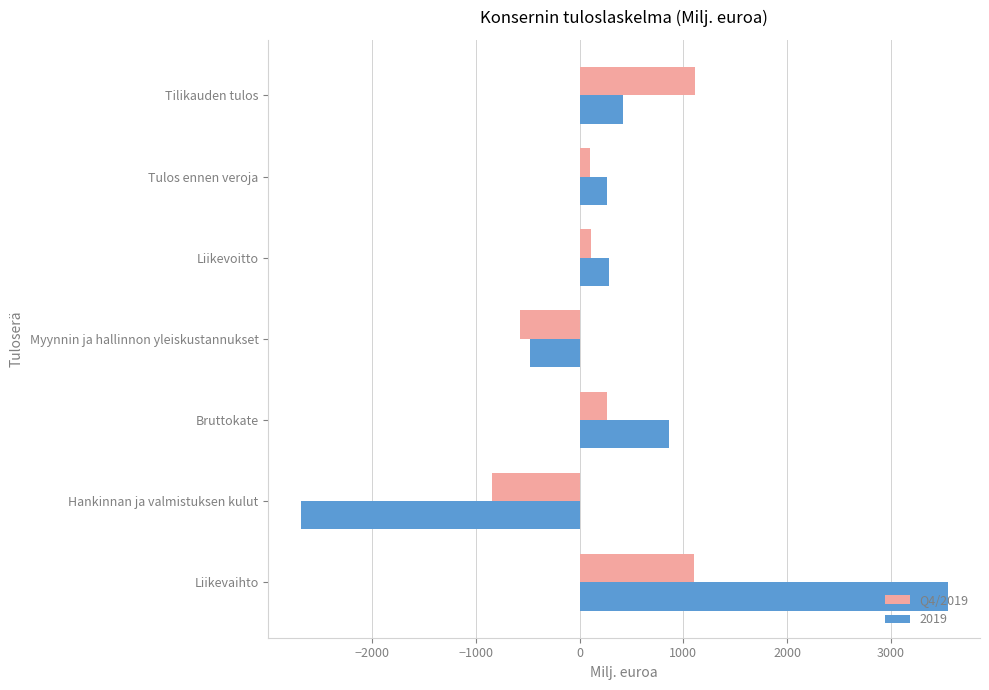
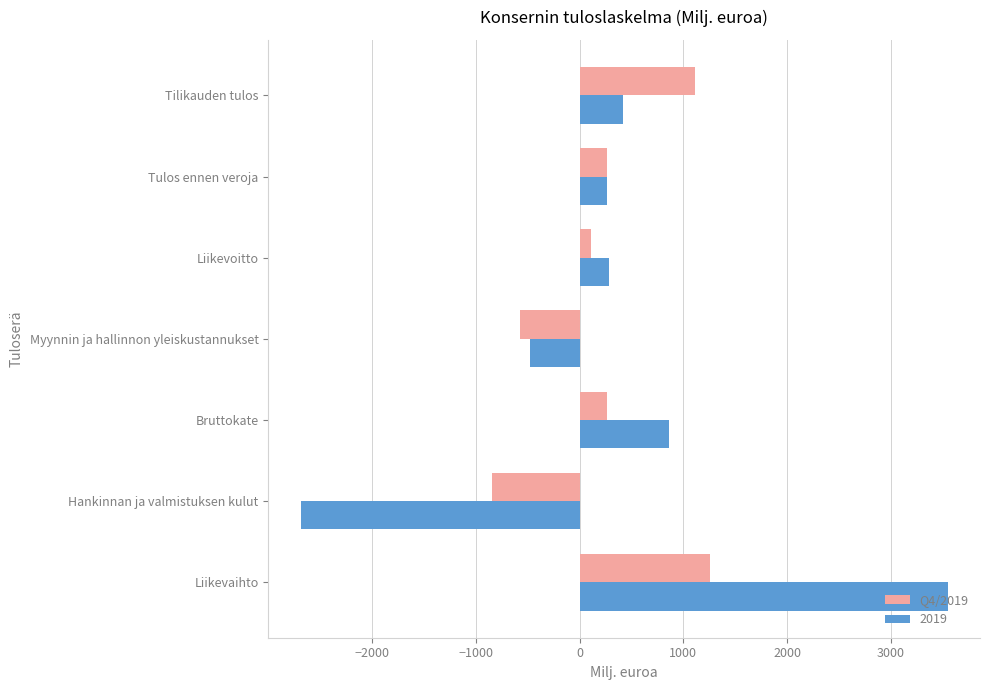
Q4/2019, Tulos ennen veroja: 110 -> 270
Q4/2019, Liikevaihto: 1100 -> 1250
